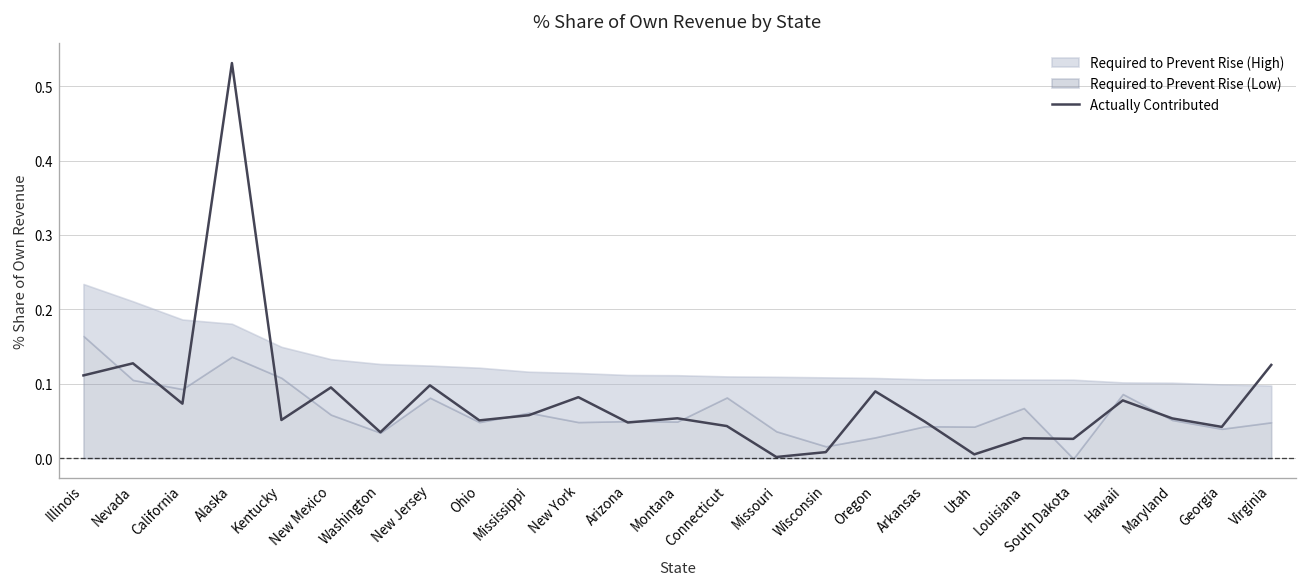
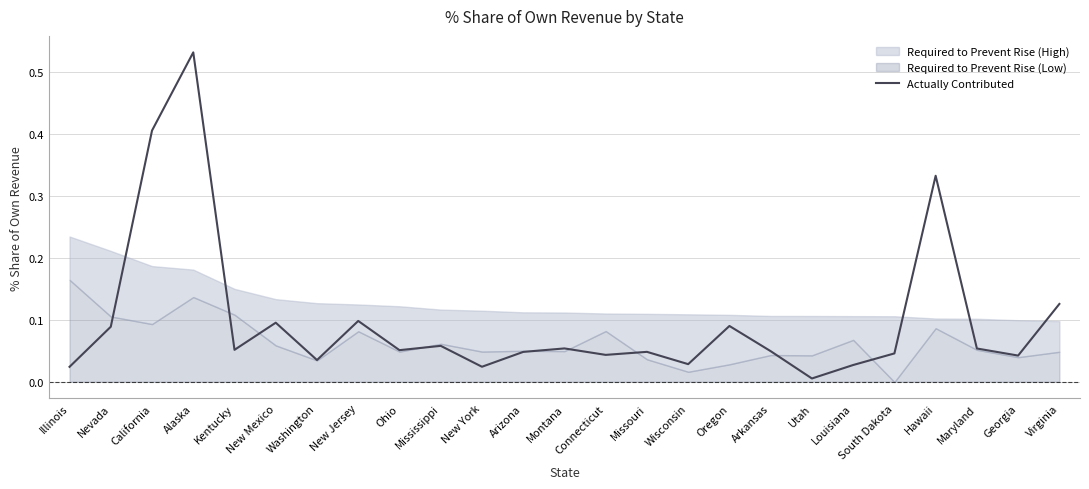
Actually Contributed, Illinois: 0.11 -> 0.02
Actually Contributed, Nevada: 0.13 -> 0.09
Actually Contributed, California: 0.07 -> 0.41
Actually Contributed, New York: 0.08 -> 0.02
Actually Contributed, Missouri: 0.00 -> 0.05
Actually Contributed, Wisconsin: 0.01 -> 0.03
Actually Contributed, South Dakota: 0.03 -> 0.05
Actually Contributed, Hawaii: 0.08 -> 0.33
